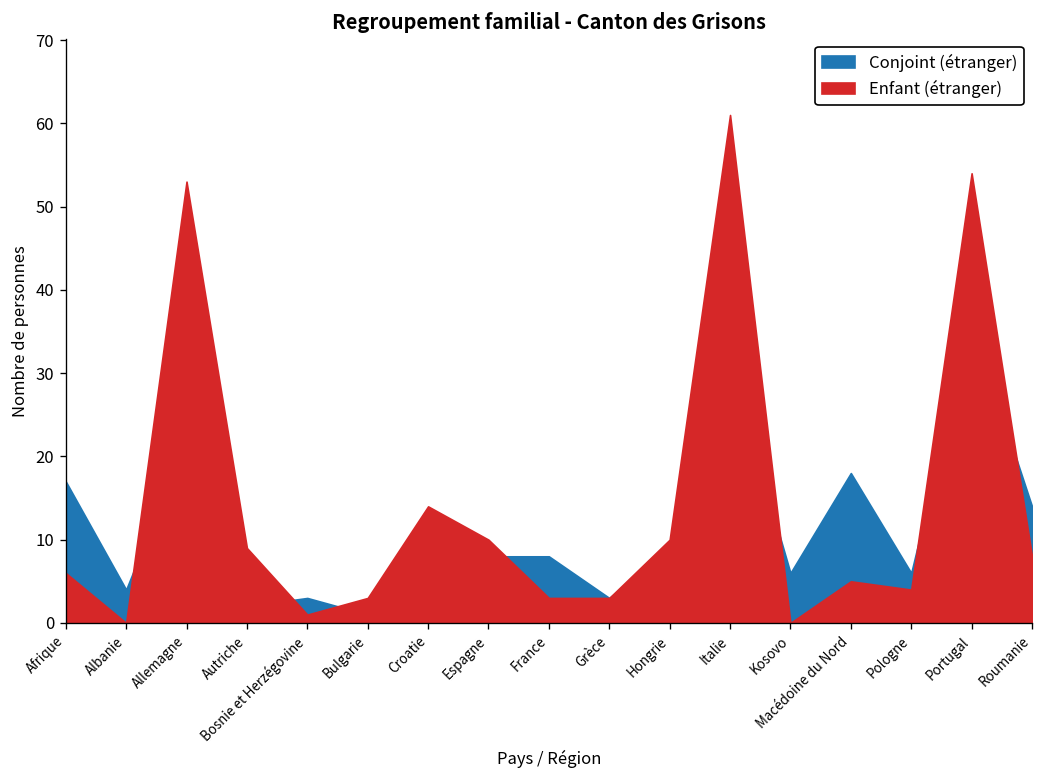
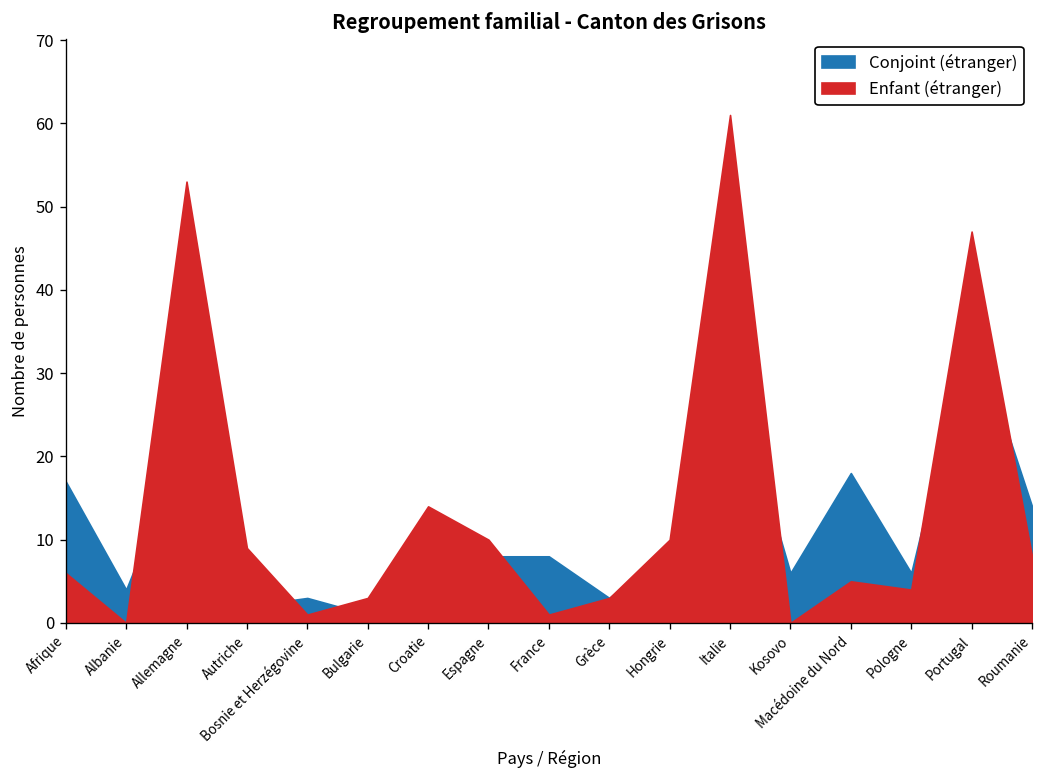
Enfant (étranger), France: 3 -> 1
Enfant (étranger), Portugal: 54 -> 47
